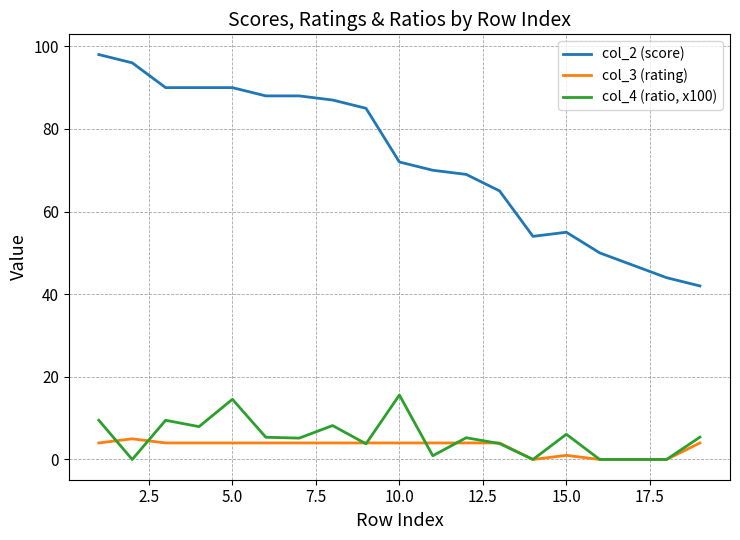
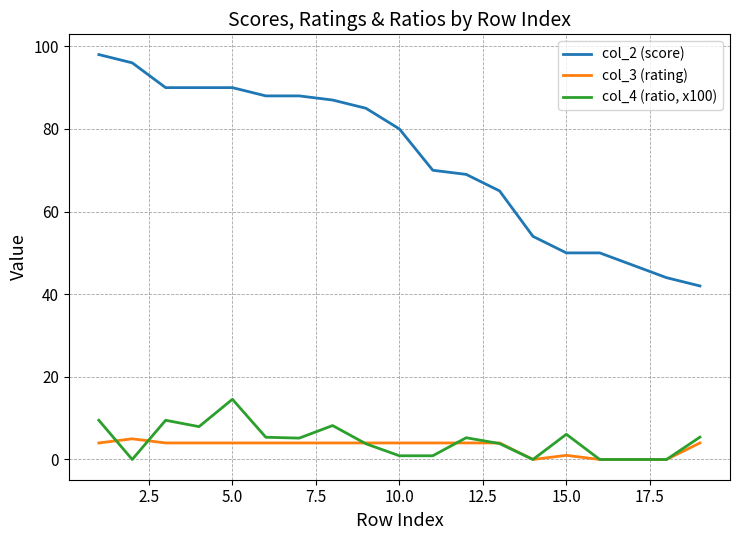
col_2 (score), 10.0: 72 -> 80
col_4 (ratio, x100), 10.0: 16 -> 1
col_2 (score), 15.0: 55 -> 50
